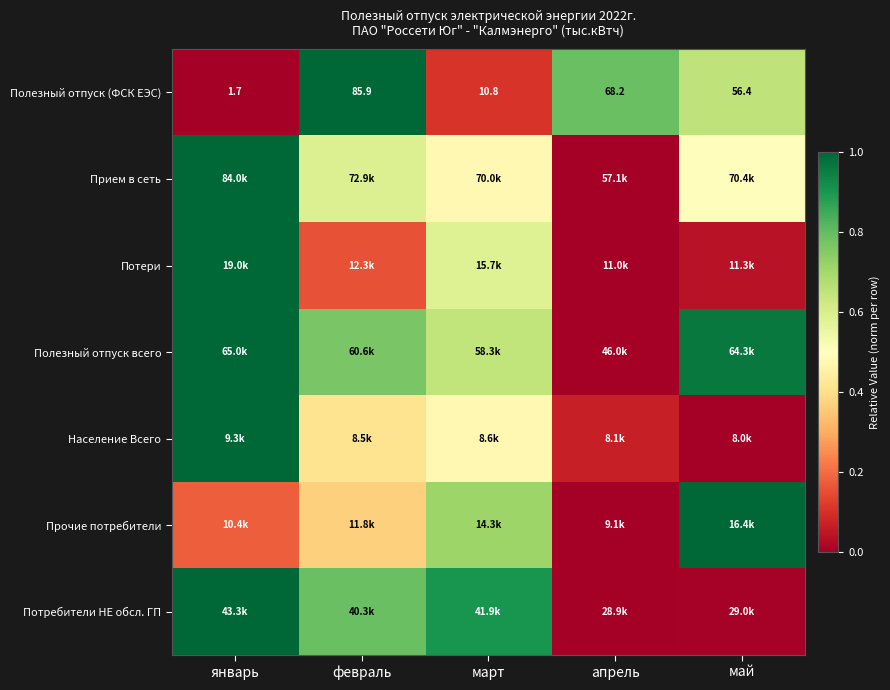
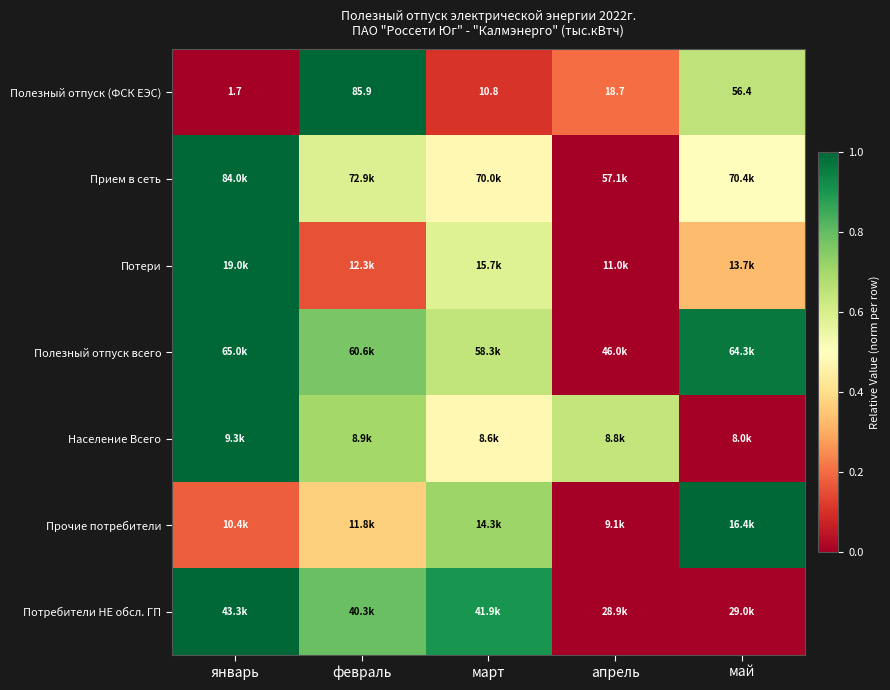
Полезный отпуск (ФСК ЕЭС), апрель: 68.2 -> 18.7
Потери, май: 11.3k -> 13.7k
Население Всего, февраль: 8.5k -> 8.9k
Население Всего, апрель: 8.1k -> 8.8k
